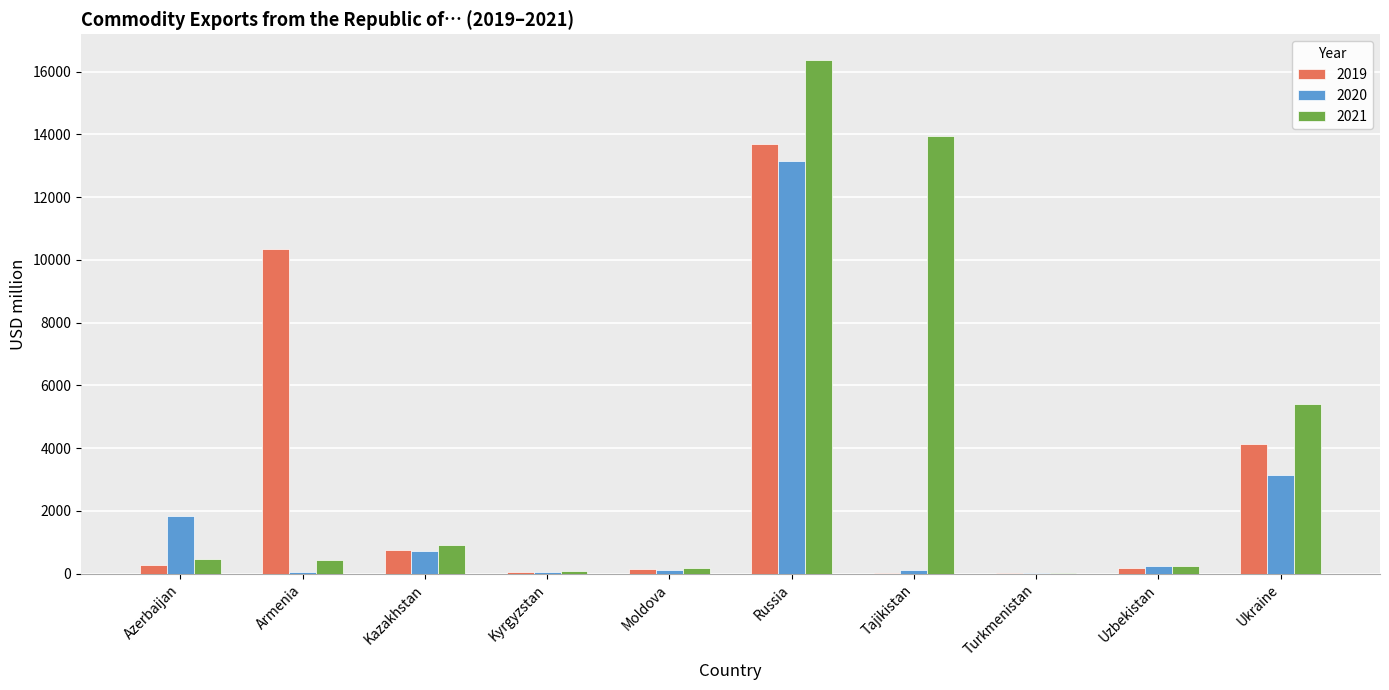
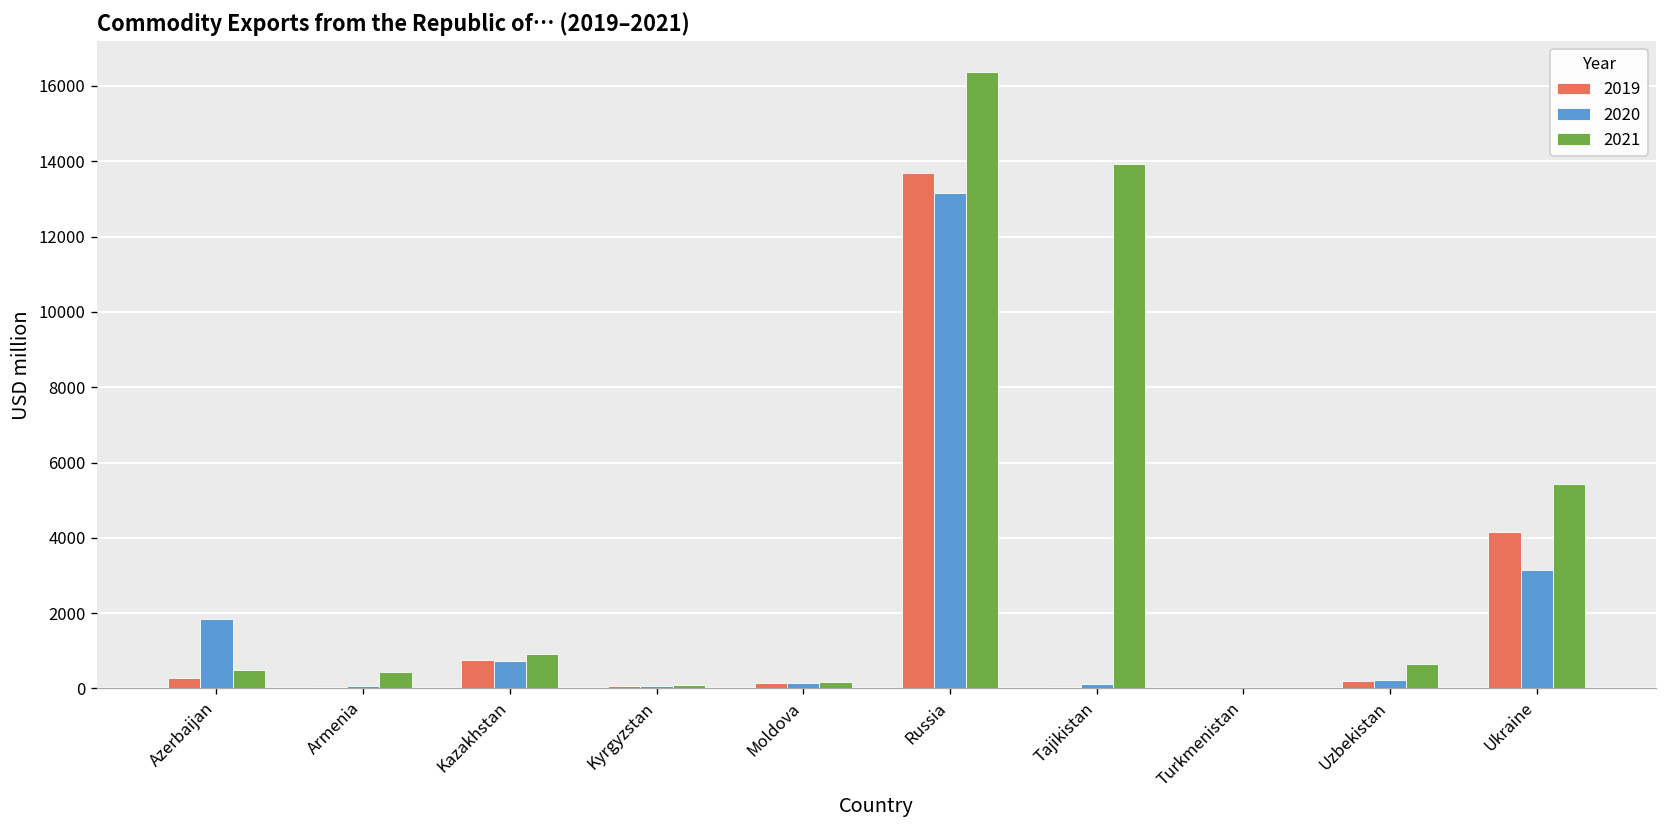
2019, Armenia: 10400 -> 100
2021, Uzbekistan: 200 -> 600
